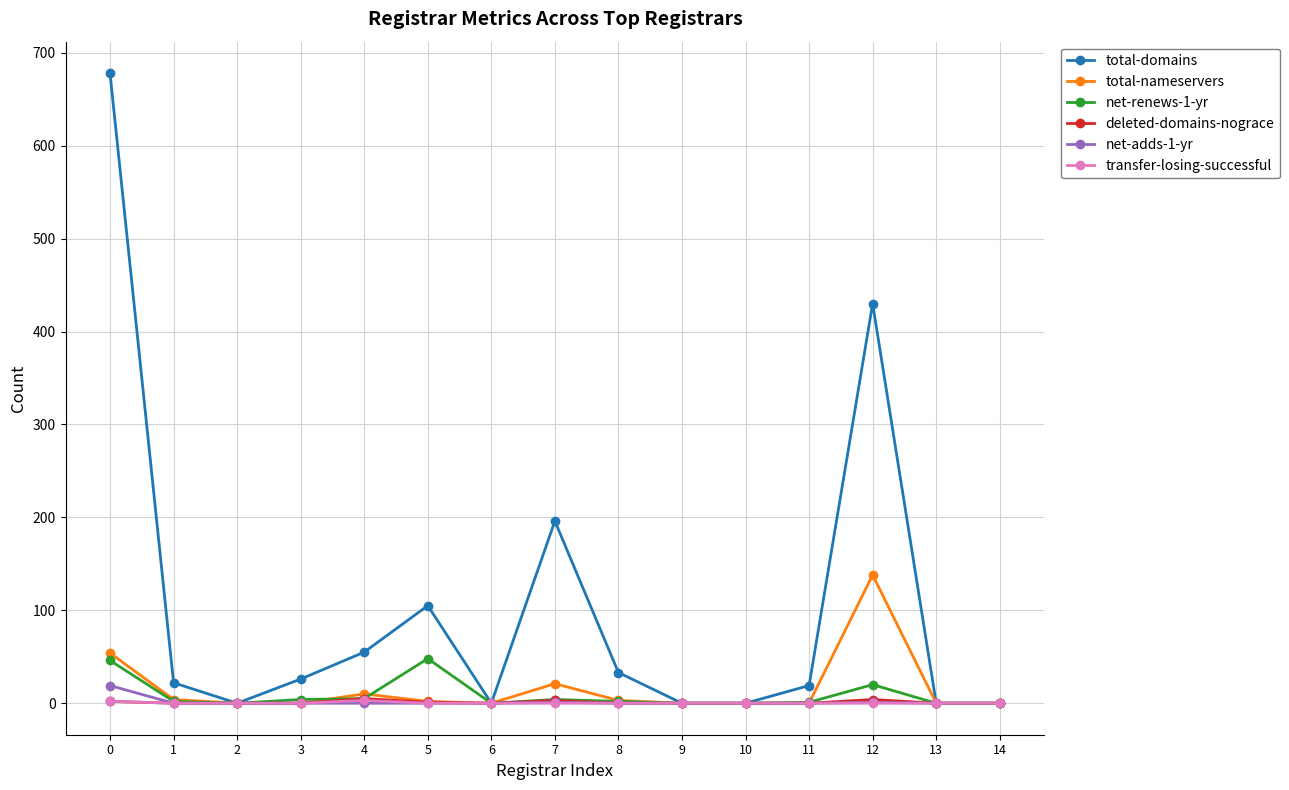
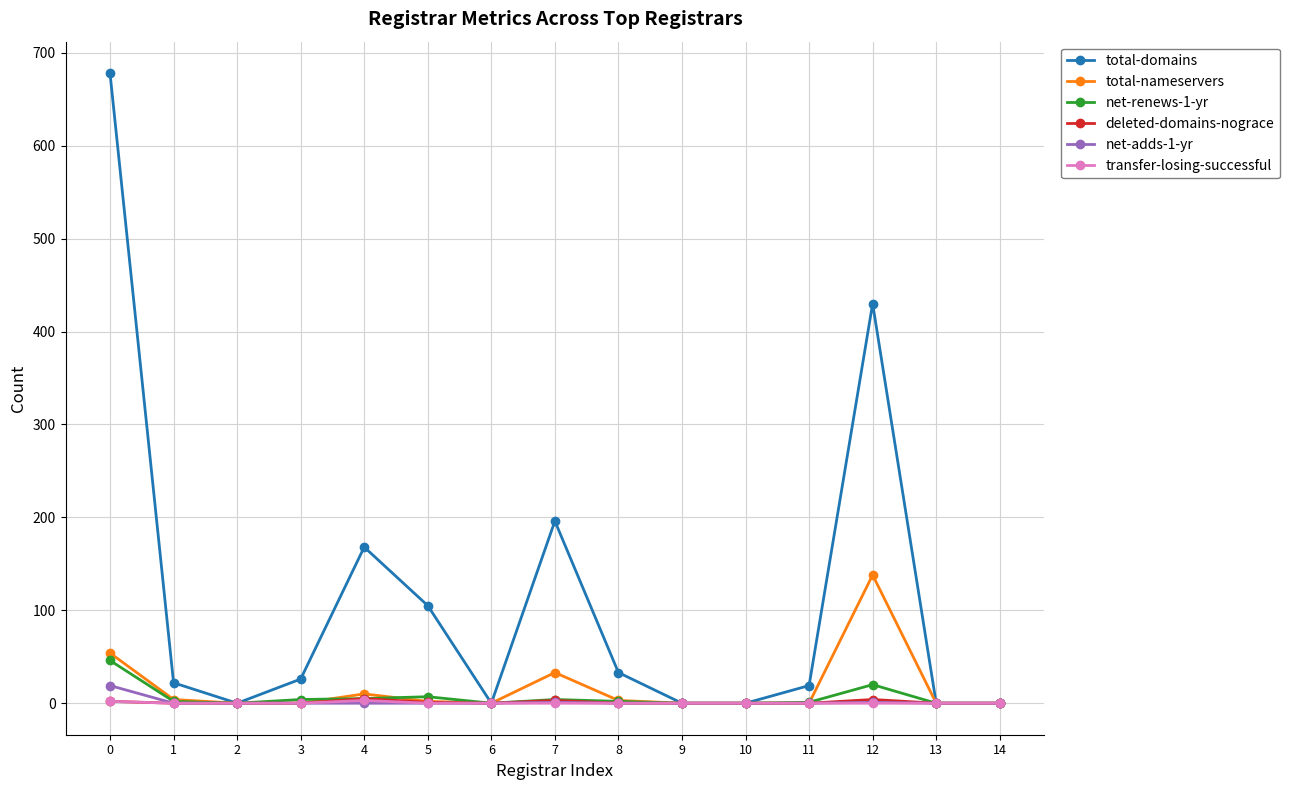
total-domains, 4: 60 -> 170
net-renews-1-yr, 5: 50 -> 10
total-nameservers, 7: 20 -> 30
